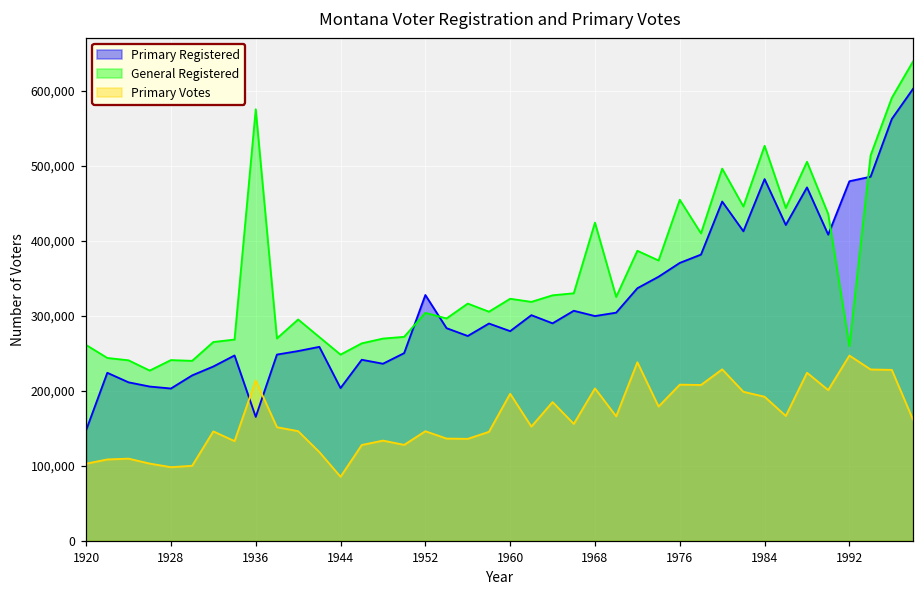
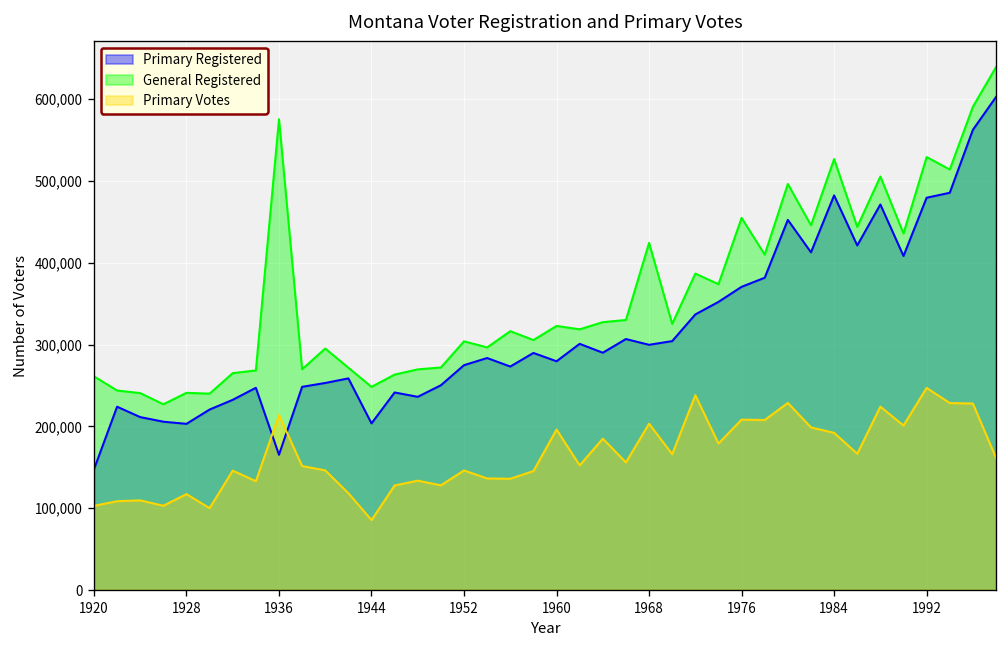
Primary Votes, 1928: 100,000 -> 120,000
Primary Registered, 1952: 330,000 -> 270,000
General Registered, 1992: 260,000 -> 530,000
